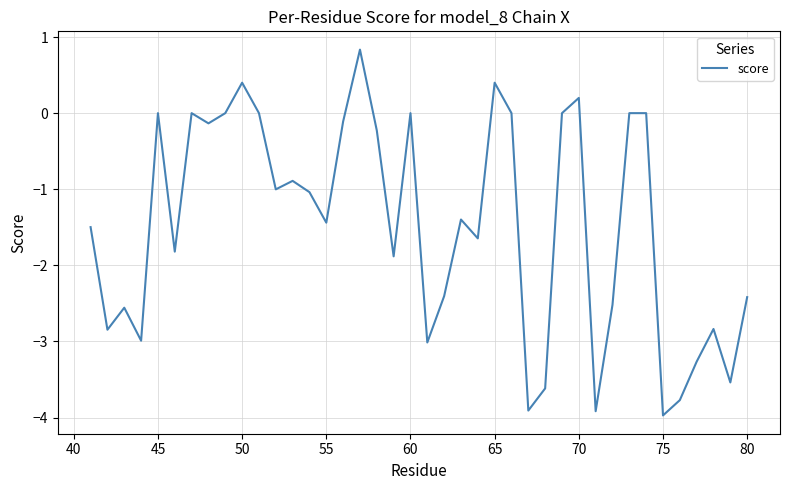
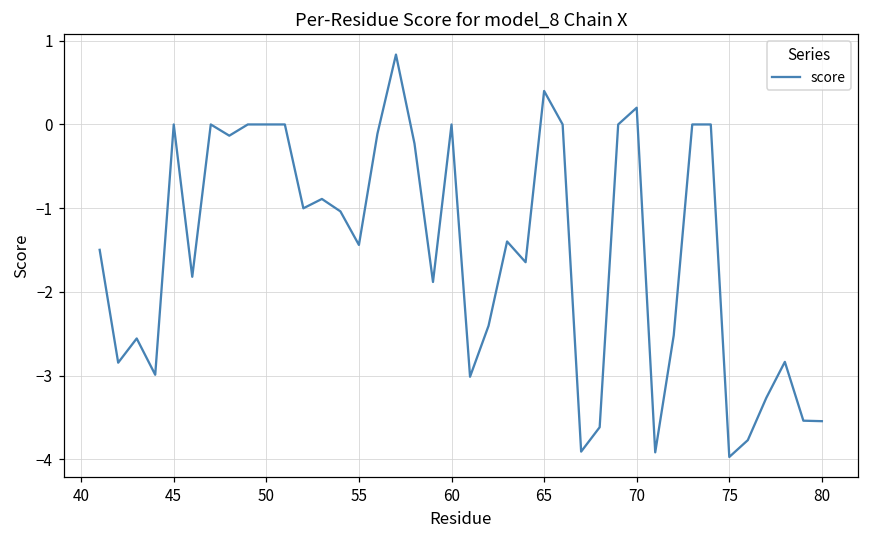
50: 0.4 -> 0.0
80: -2.4 -> -3.5
